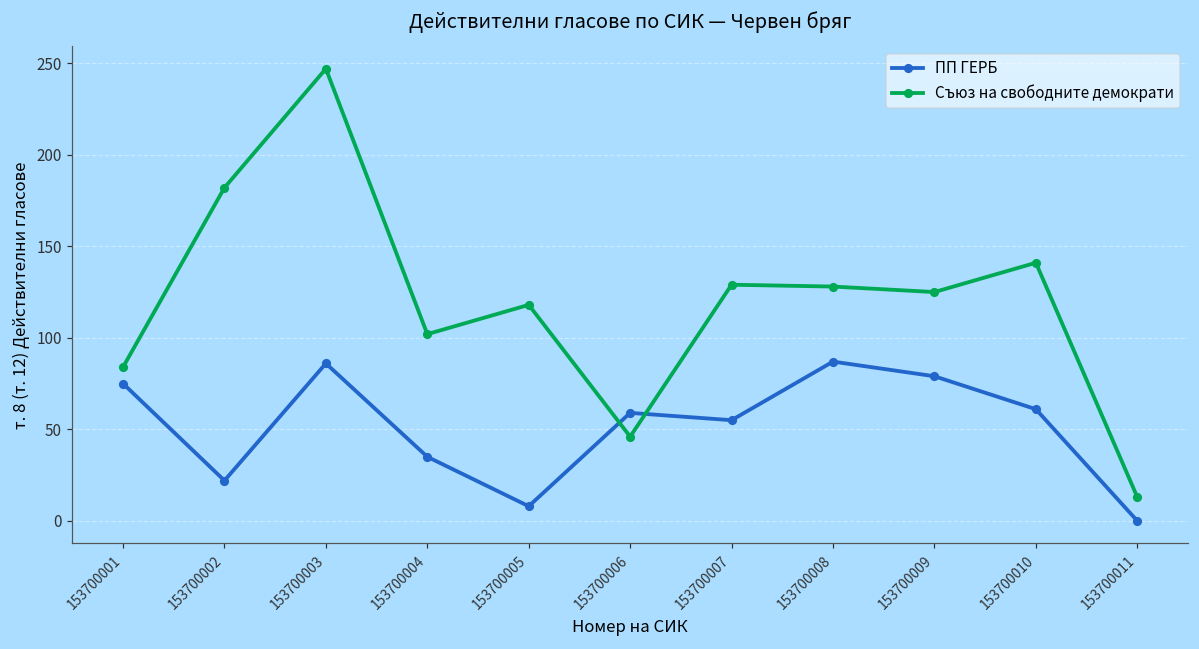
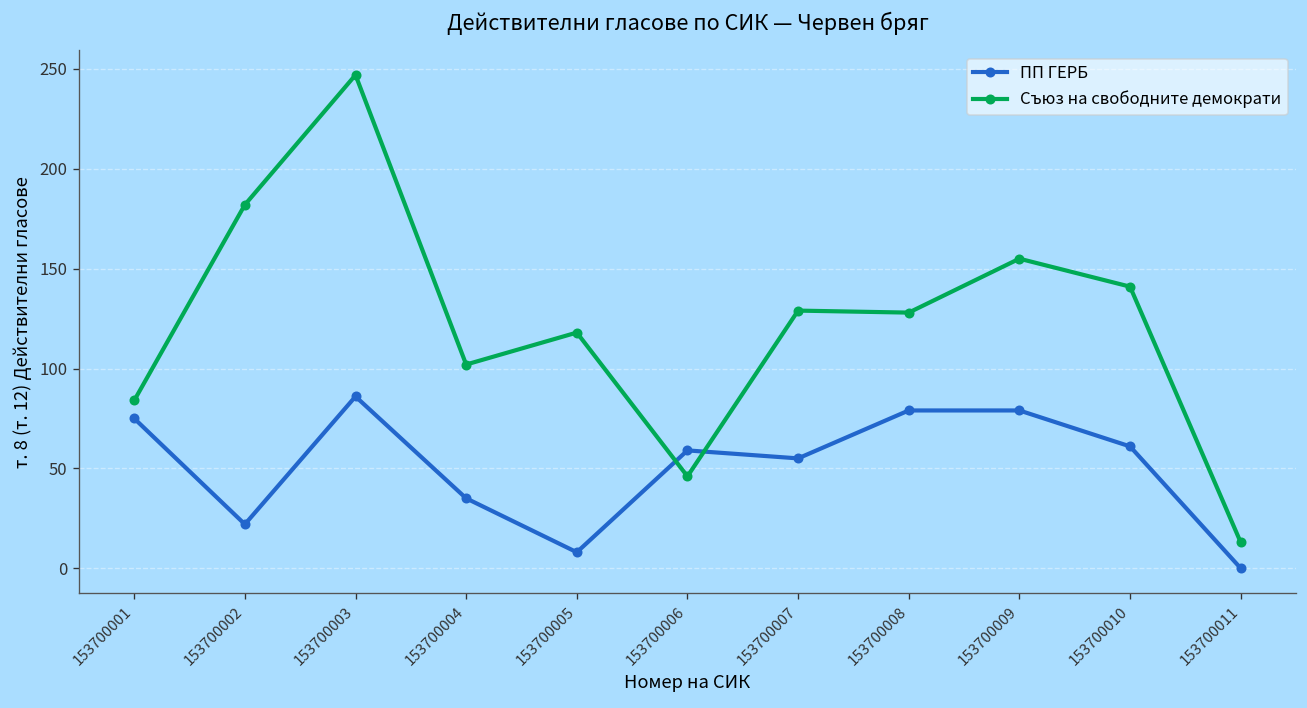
ПП ГЕРБ, 153700008: 87 -> 79
Съюз на свободните демократи, 153700009: 125 -> 155
